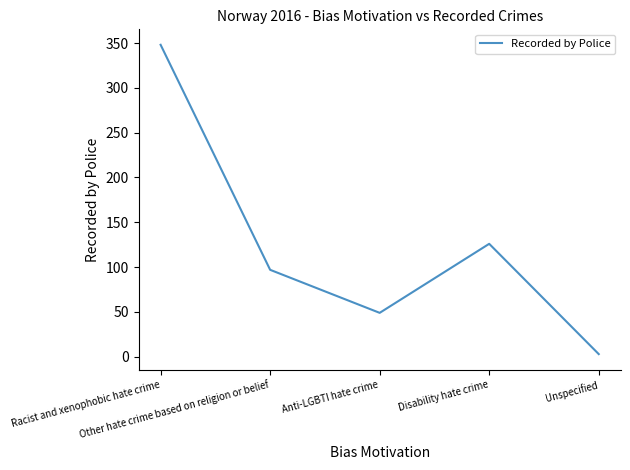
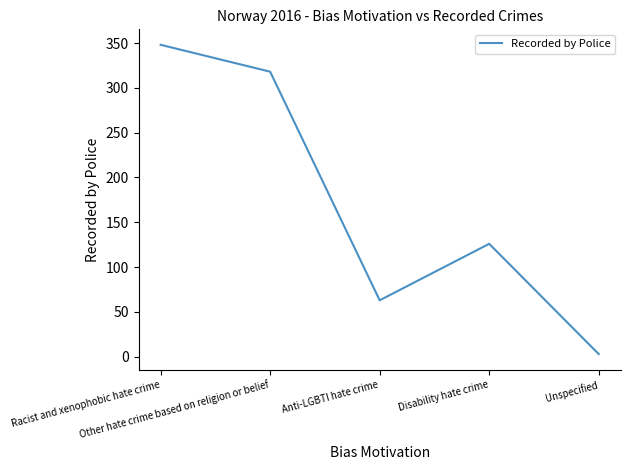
Other hate crime based on religion or belief: 100 -> 320
Anti-LGBTI hate crime: 50 -> 60
